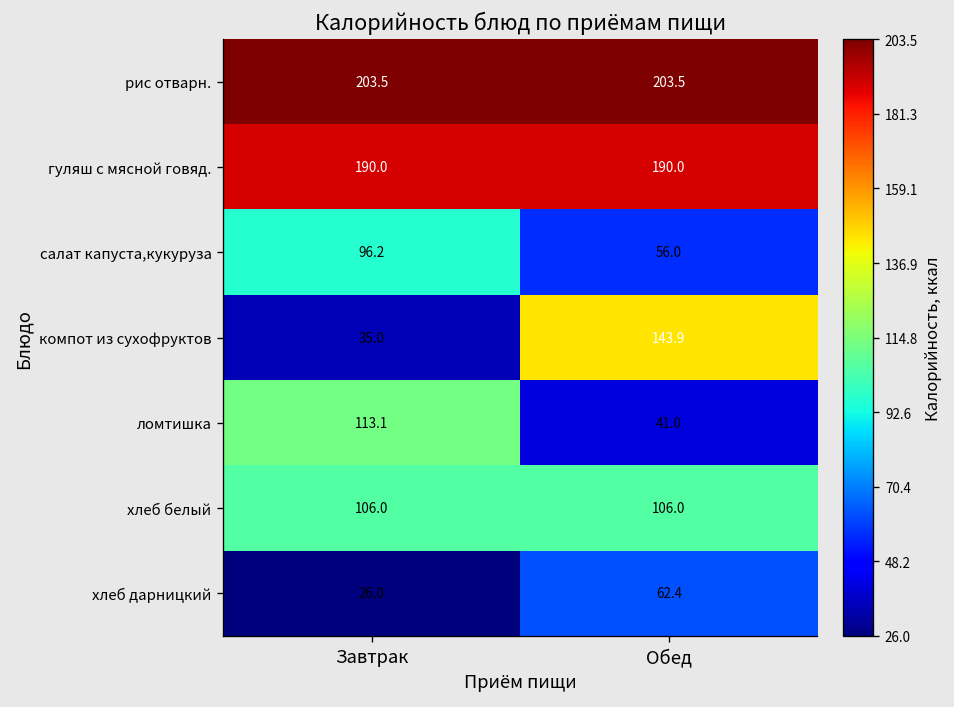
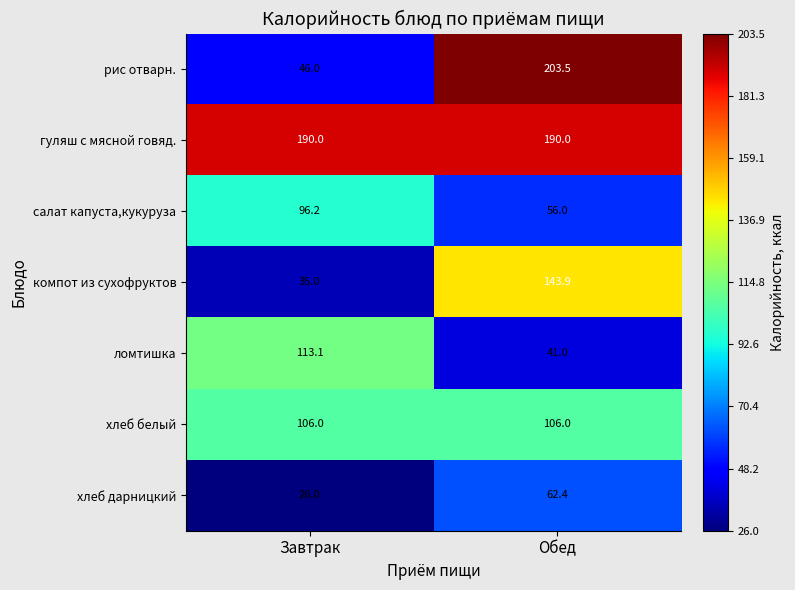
рис отварн., Завтрак: 203.5 -> 46.0
